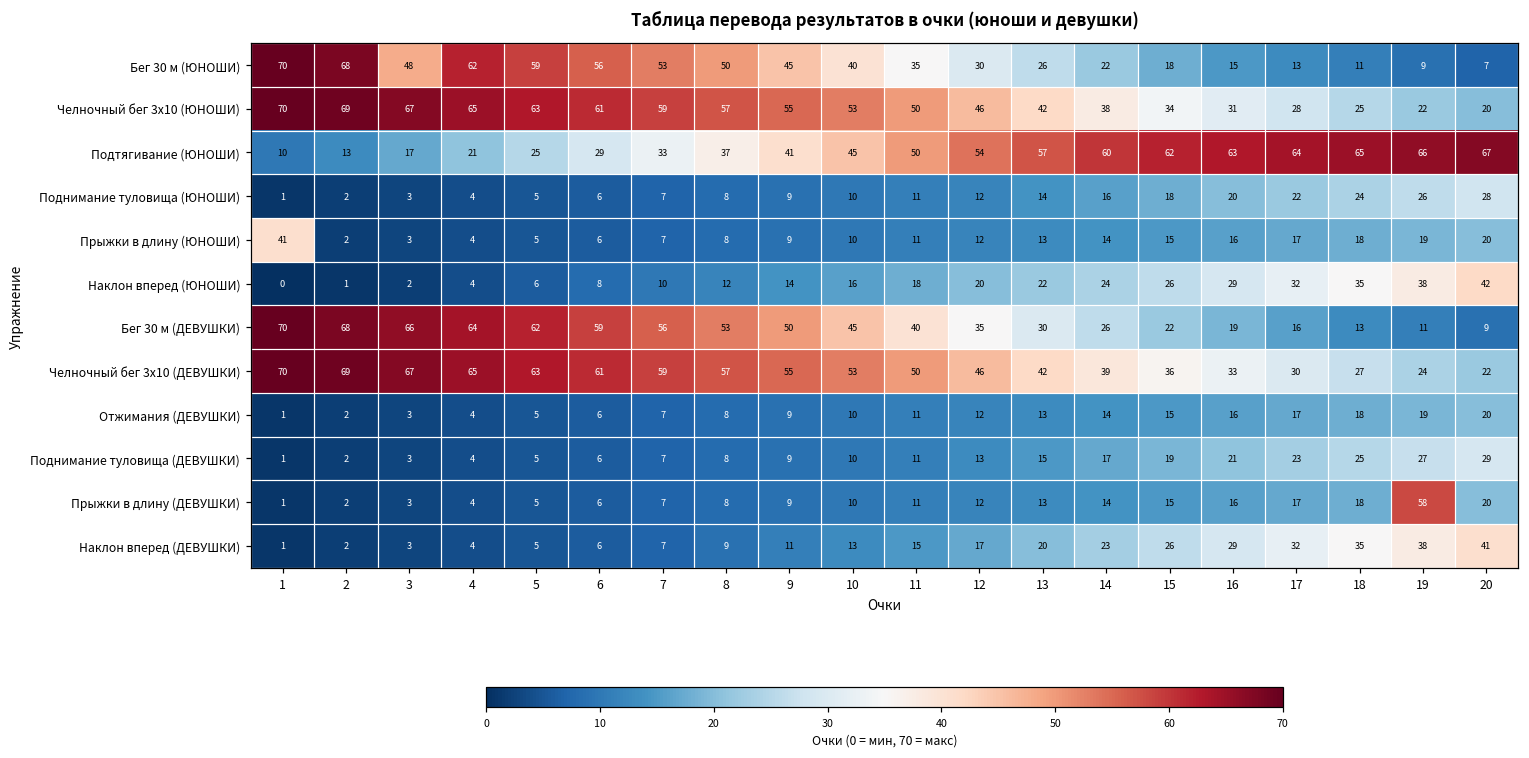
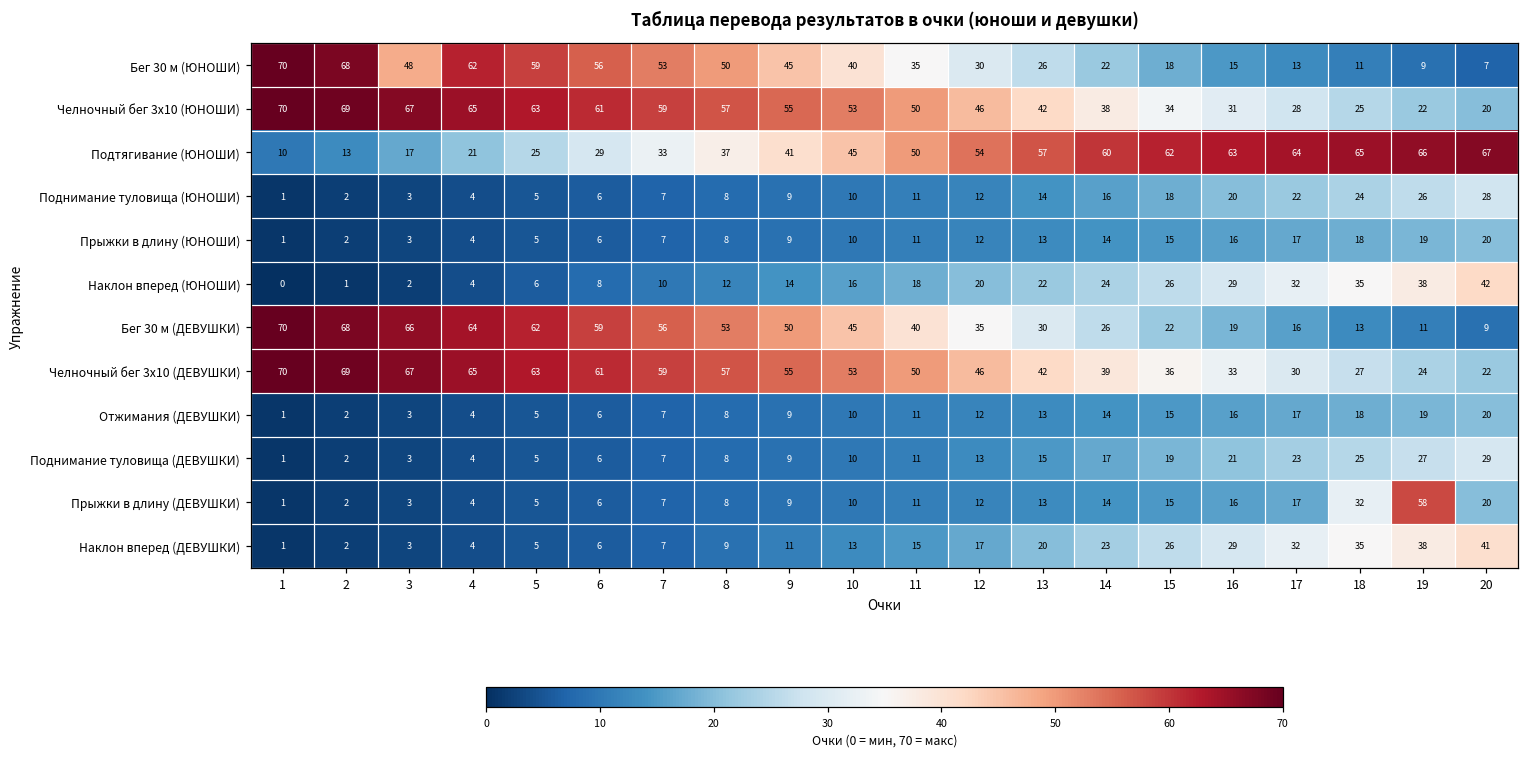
Прыжки в длину (ЮНОШИ), 1: 41 -> 1
Прыжки в длину (ДЕВУШКИ), 18: 18 -> 32
